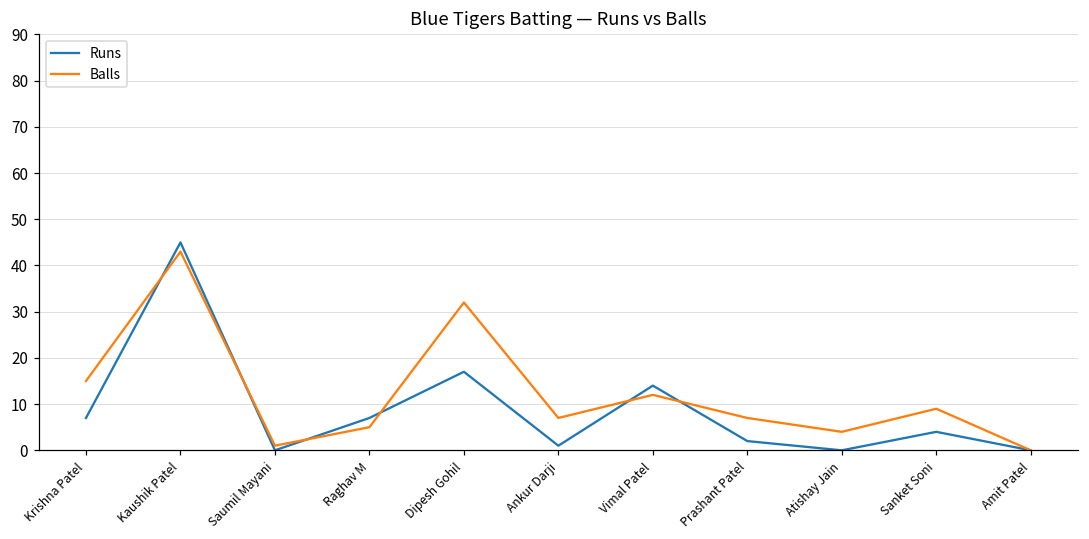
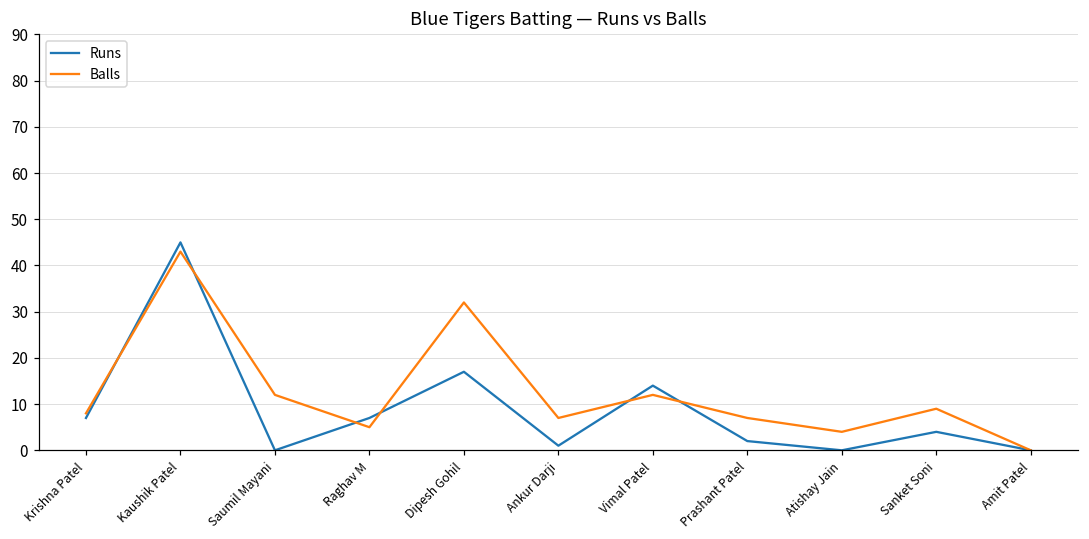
Balls, Krishna Patel: 15 -> 8
Balls, Saumil Mayani: 1 -> 12
